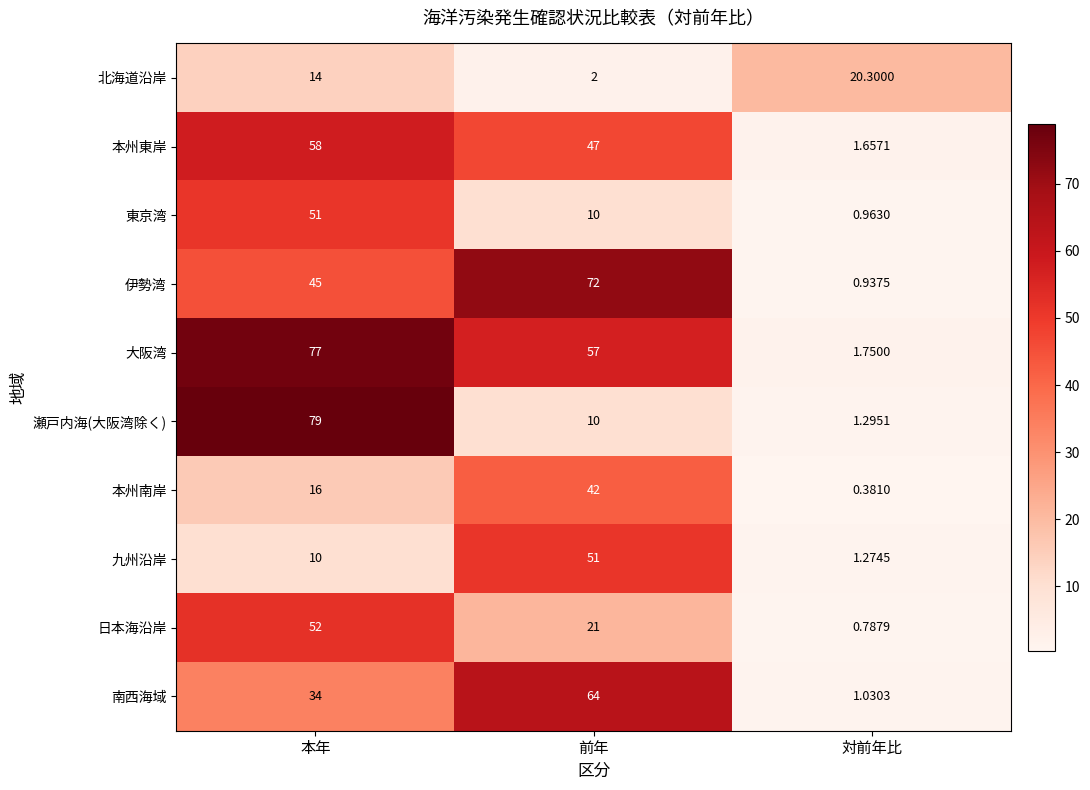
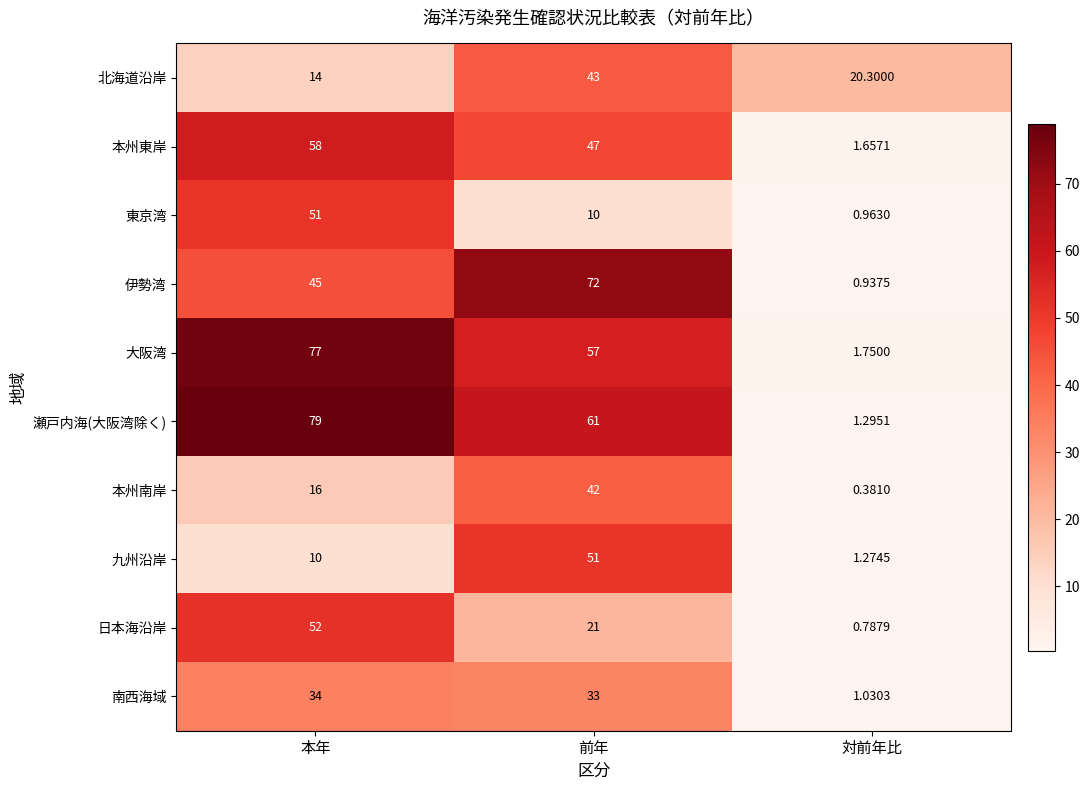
北海道沿岸, 前年: 2 -> 43
瀬戸内海(大阪湾除く), 前年: 10 -> 61
南西海域, 前年: 64 -> 33
